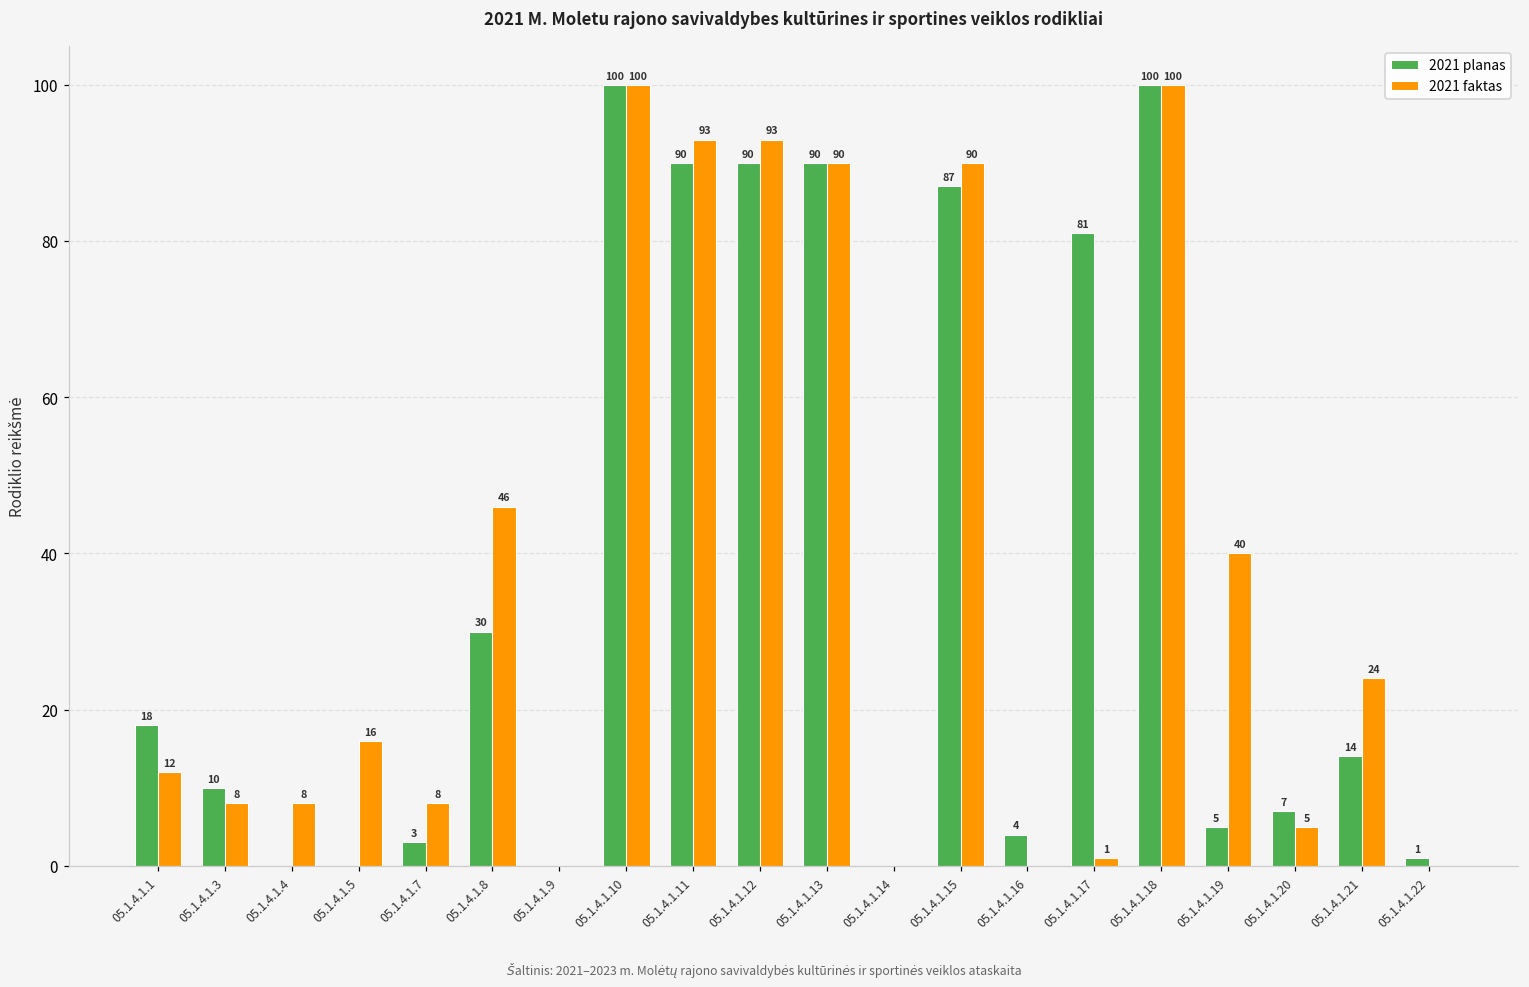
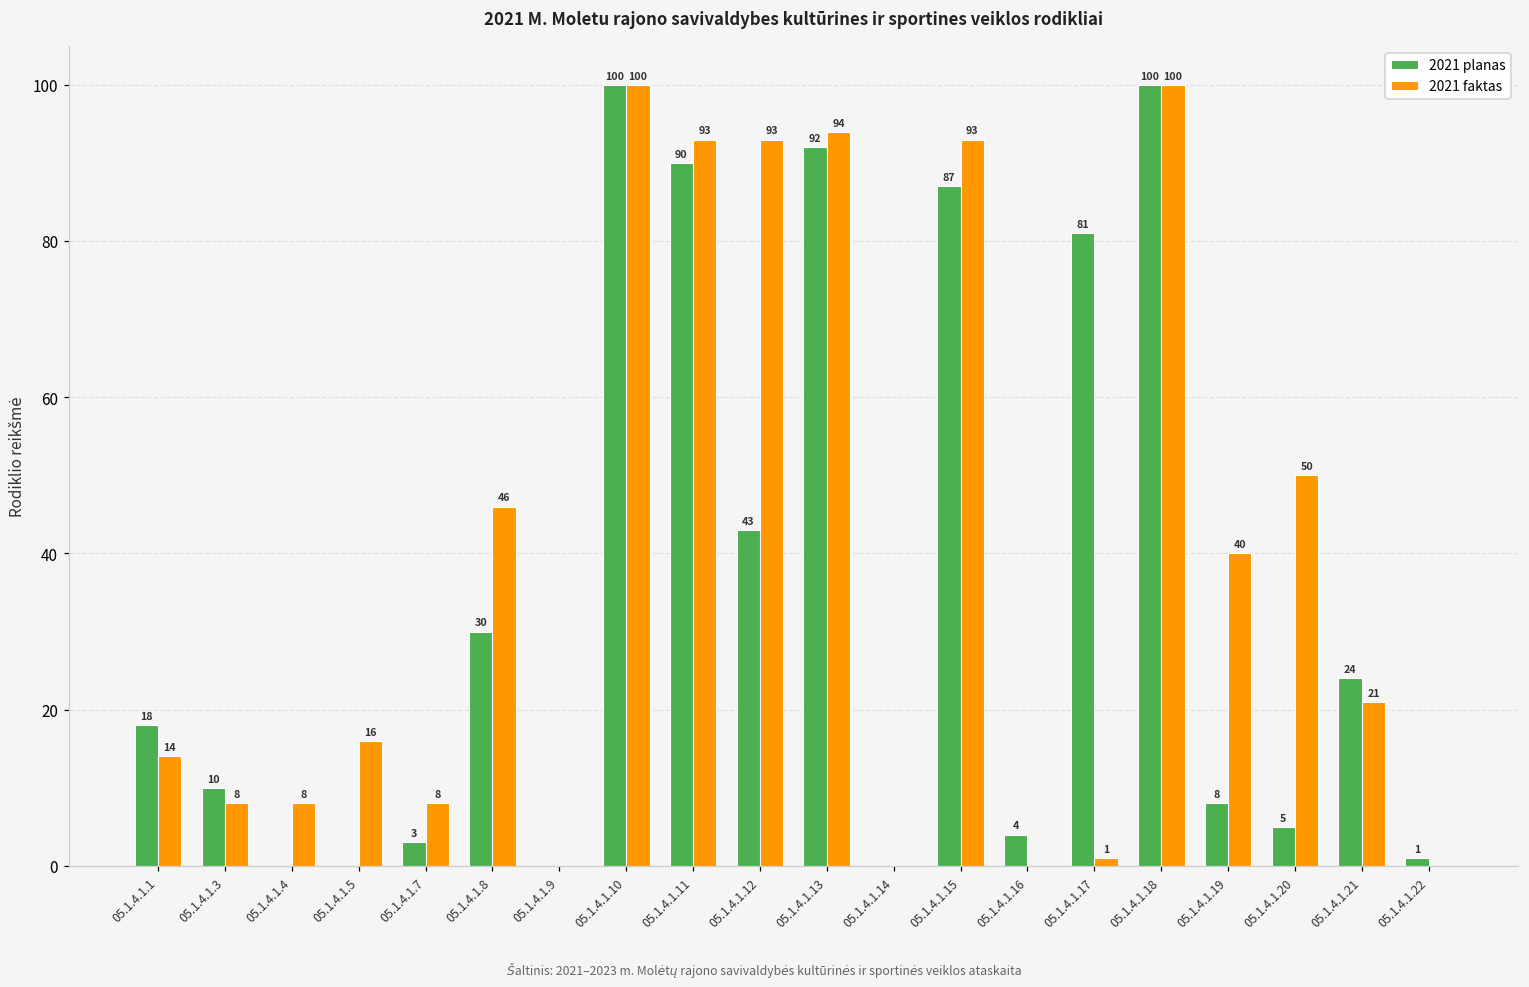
2021 faktas, 05.1.4.1.1: 12 -> 14
2021 planas, 05.1.4.1.12: 90 -> 43
2021 planas, 05.1.4.1.13: 90 -> 92
2021 faktas, 05.1.4.1.13: 90 -> 94
2021 faktas, 05.1.4.1.15: 90 -> 93
2021 planas, 05.1.4.1.19: 5 -> 8
2021 planas, 05.1.4.1.20: 7 -> 5
2021 faktas, 05.1.4.1.20: 5 -> 50
2021 planas, 05.1.4.1.21: 14 -> 24
2021 faktas, 05.1.4.1.21: 24 -> 21
